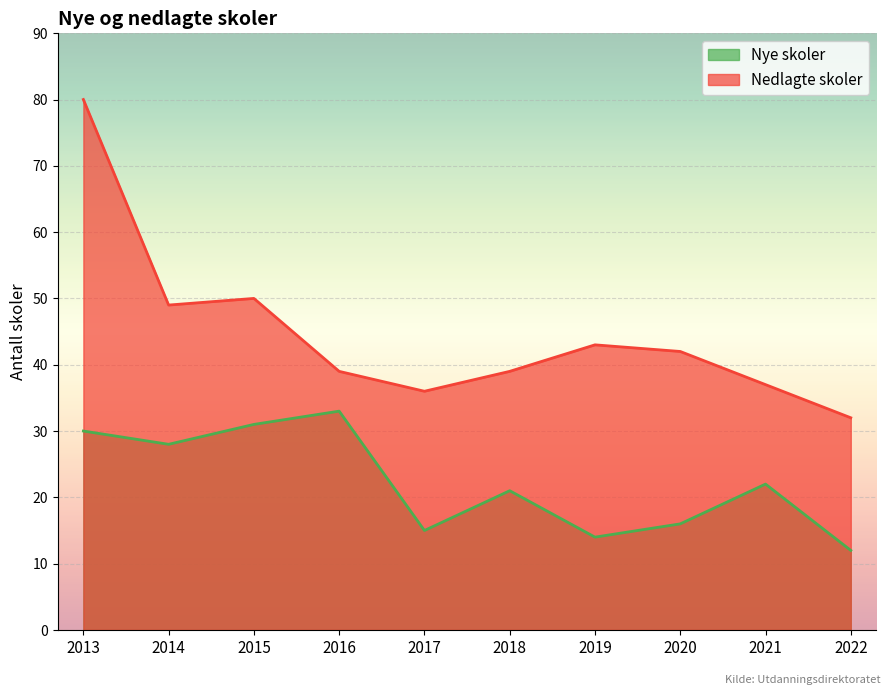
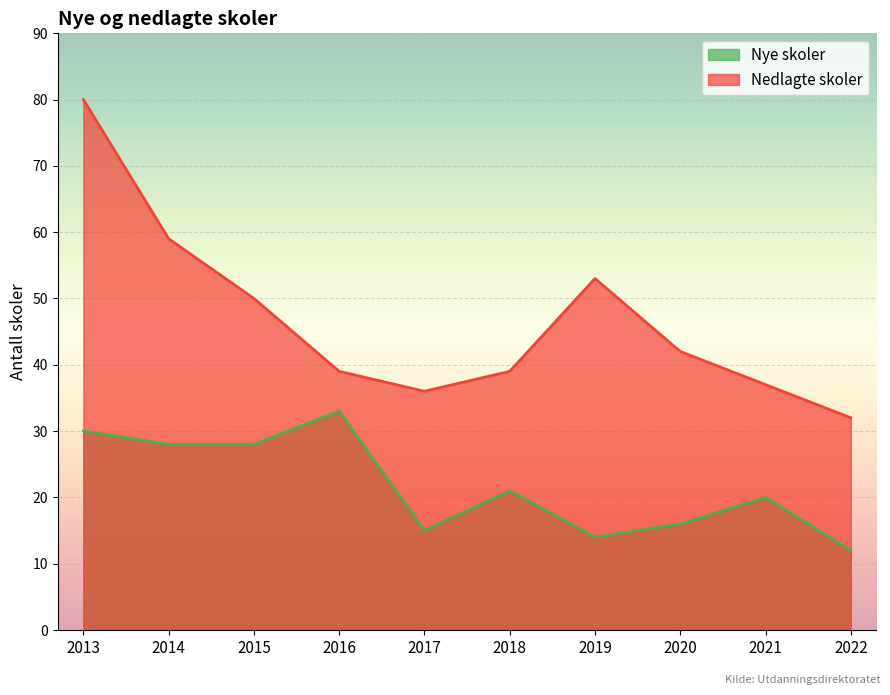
Nedlagte skoler, 2014: 49 -> 59
Nye skoler, 2015: 31 -> 28
Nedlagte skoler, 2019: 43 -> 53
Nye skoler, 2021: 22 -> 20
